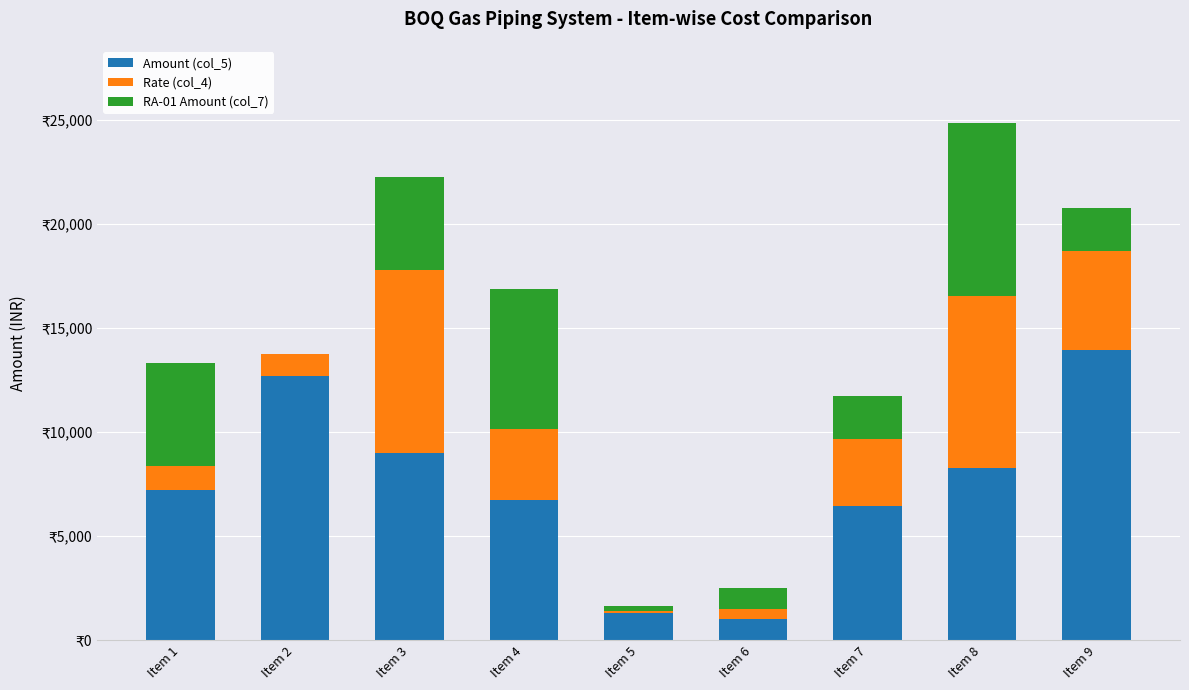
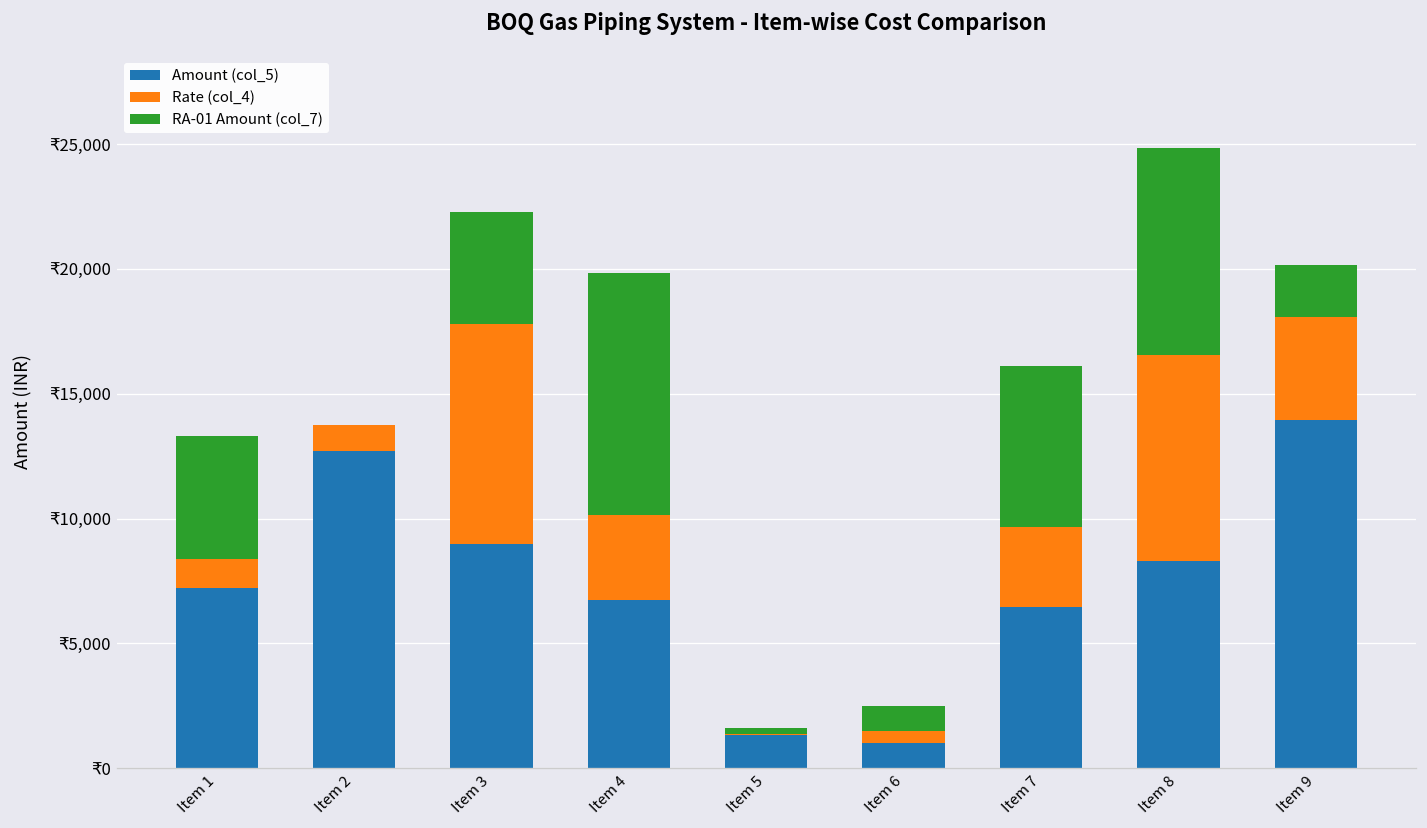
RA-01 Amount (col_7), Item 4: ₹6,800 -> ₹9,700
RA-01 Amount (col_7), Item 7: ₹2,100 -> ₹6,400
Rate (col_4), Item 9: ₹4,800 -> ₹4,100
